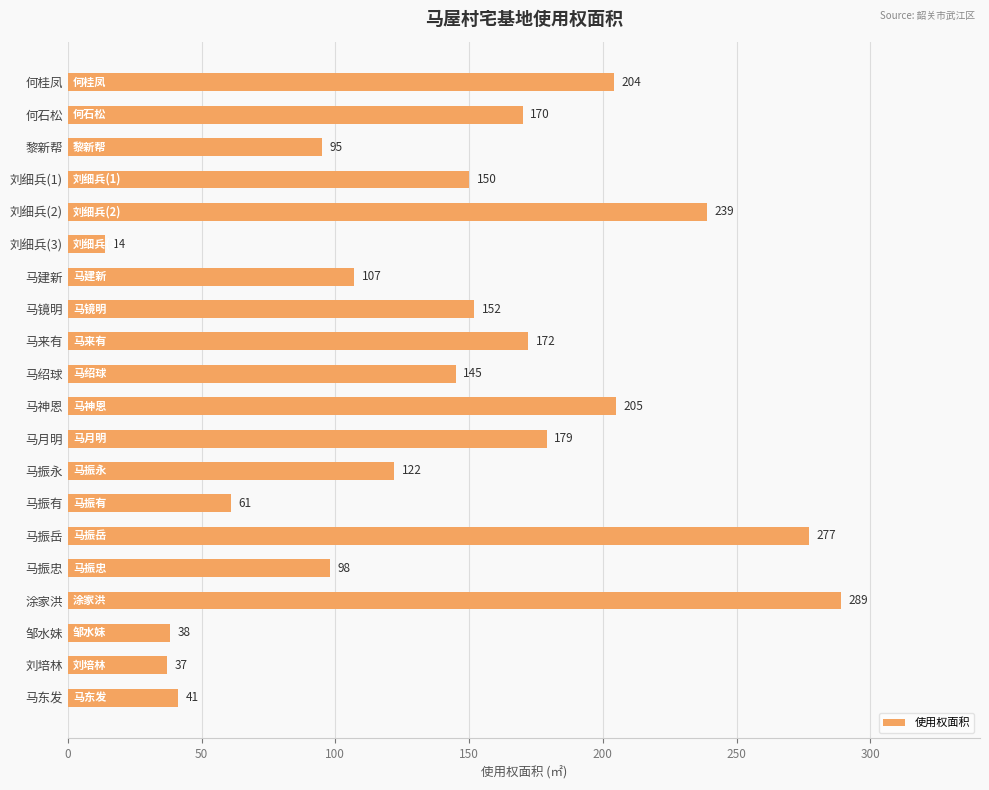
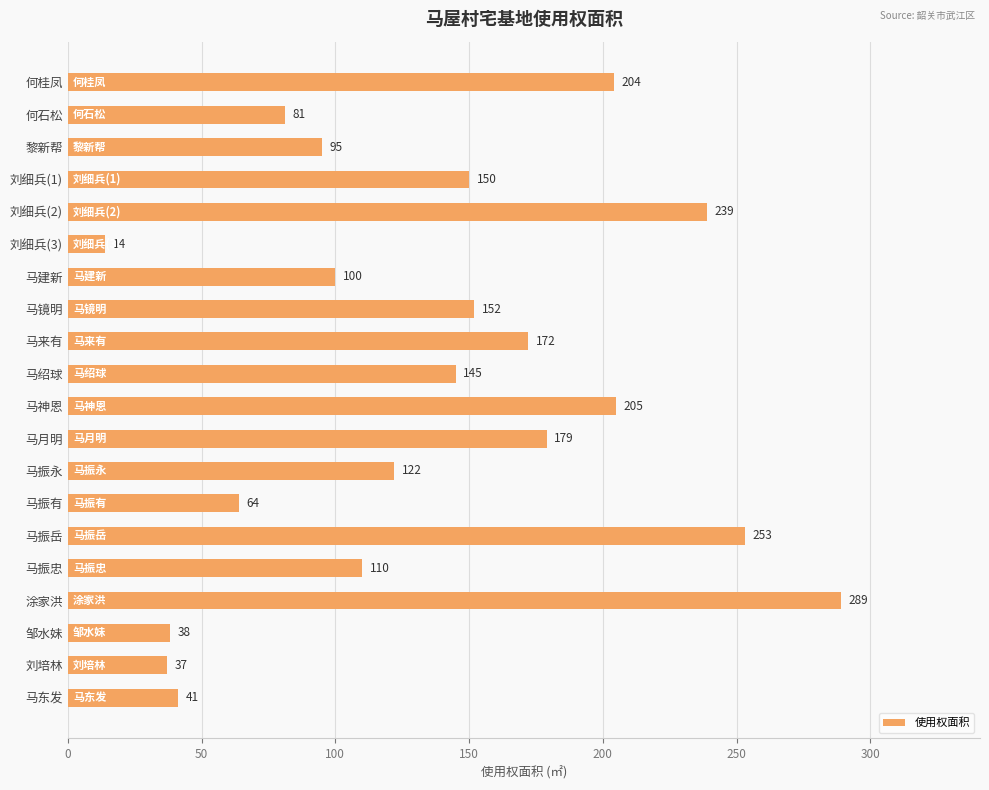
何石松: 170 -> 81
马建新: 107 -> 100
马振有: 61 -> 64
马振岳: 277 -> 253
马振忠: 98 -> 110
